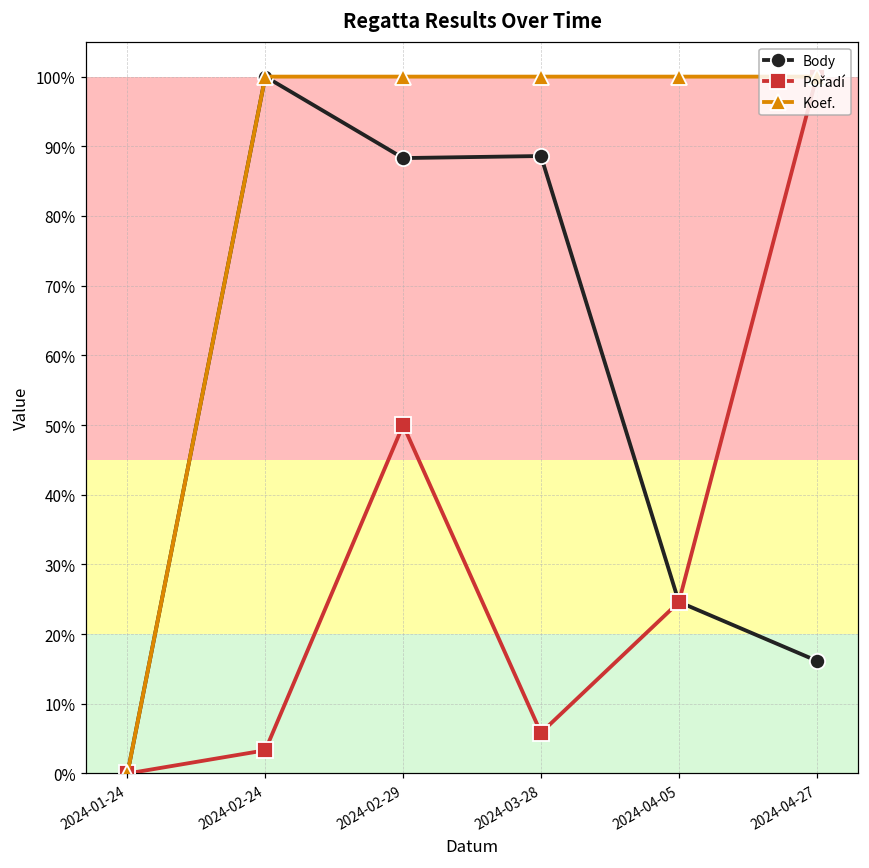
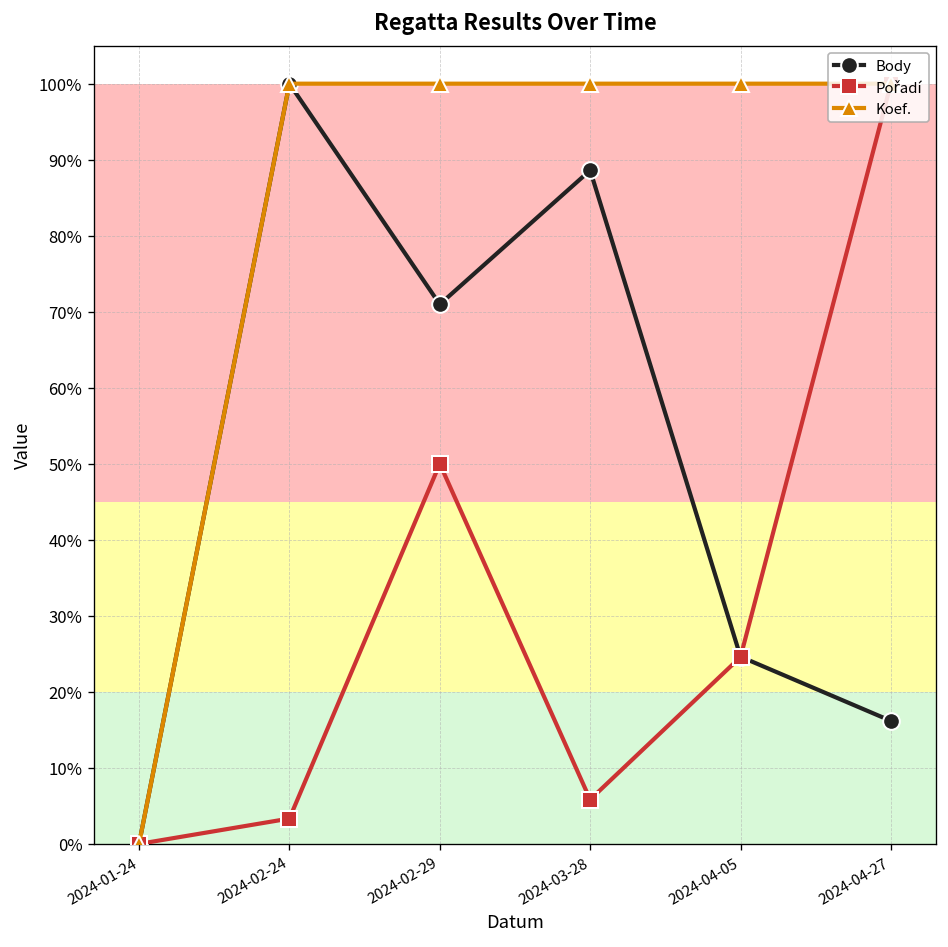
Body, 2024-02-29: 88% -> 71%
